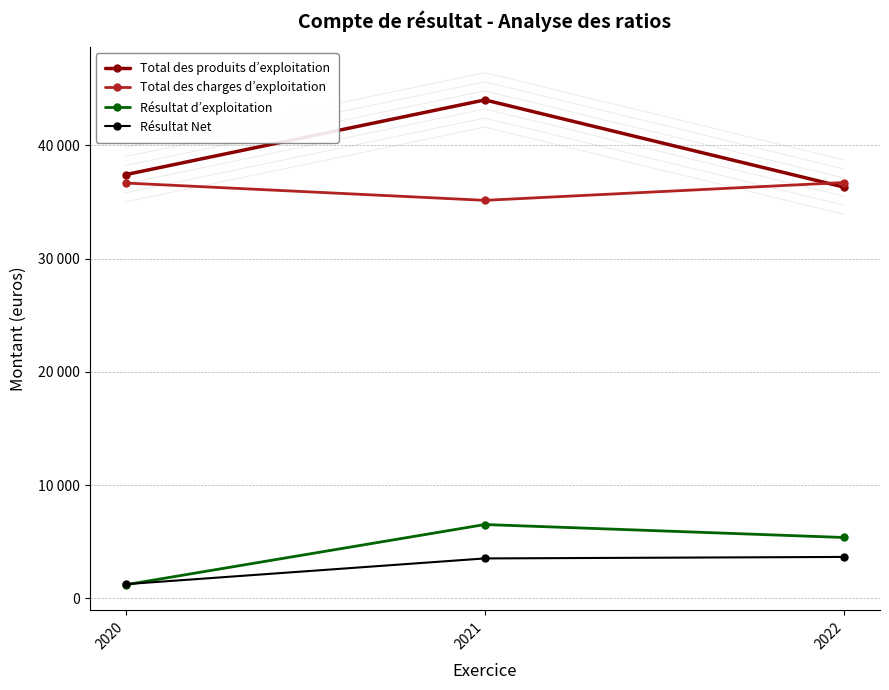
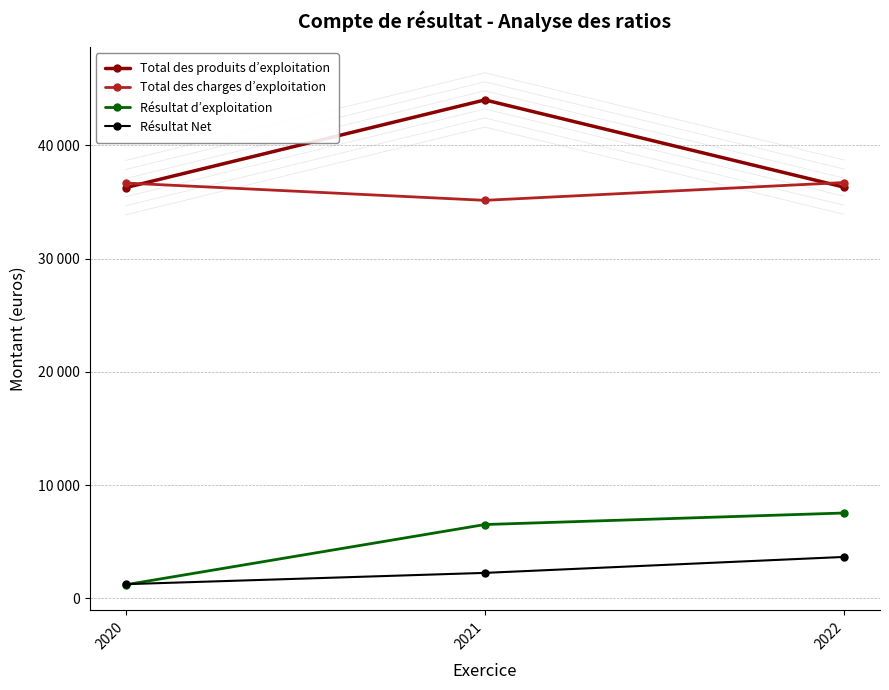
Total des produits d’exploitation, 2020: 37400 -> 36300
Résultat Net, 2021: 3500 -> 2200
Résultat d’exploitation, 2022: 5400 -> 7500
